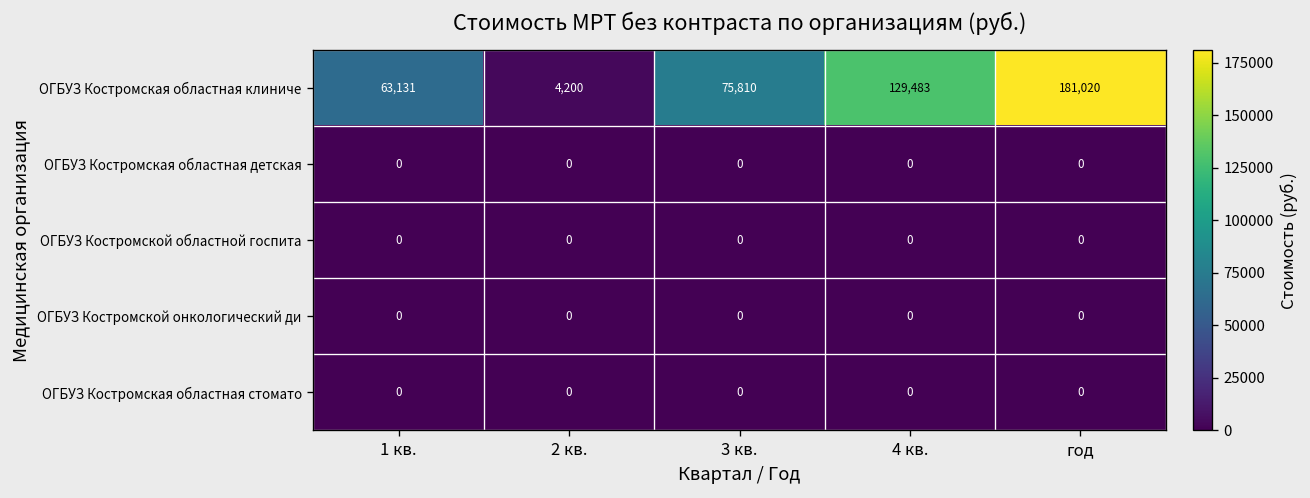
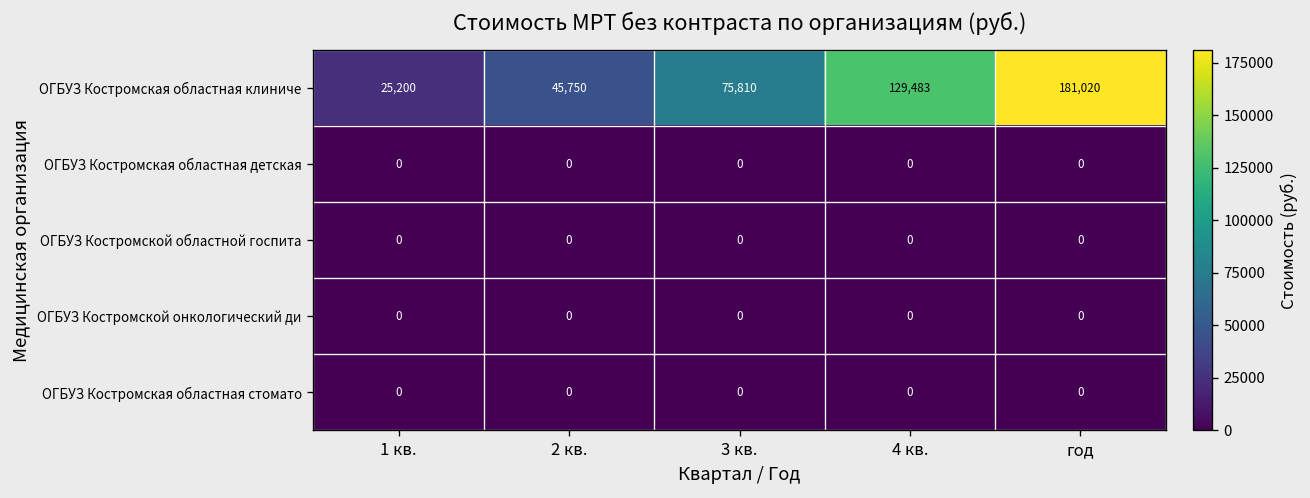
ОГБУЗ Костромская областная клиниче, 1 кв.: 63,131 -> 25,200
ОГБУЗ Костромская областная клиниче, 2 кв.: 4,200 -> 45,750
